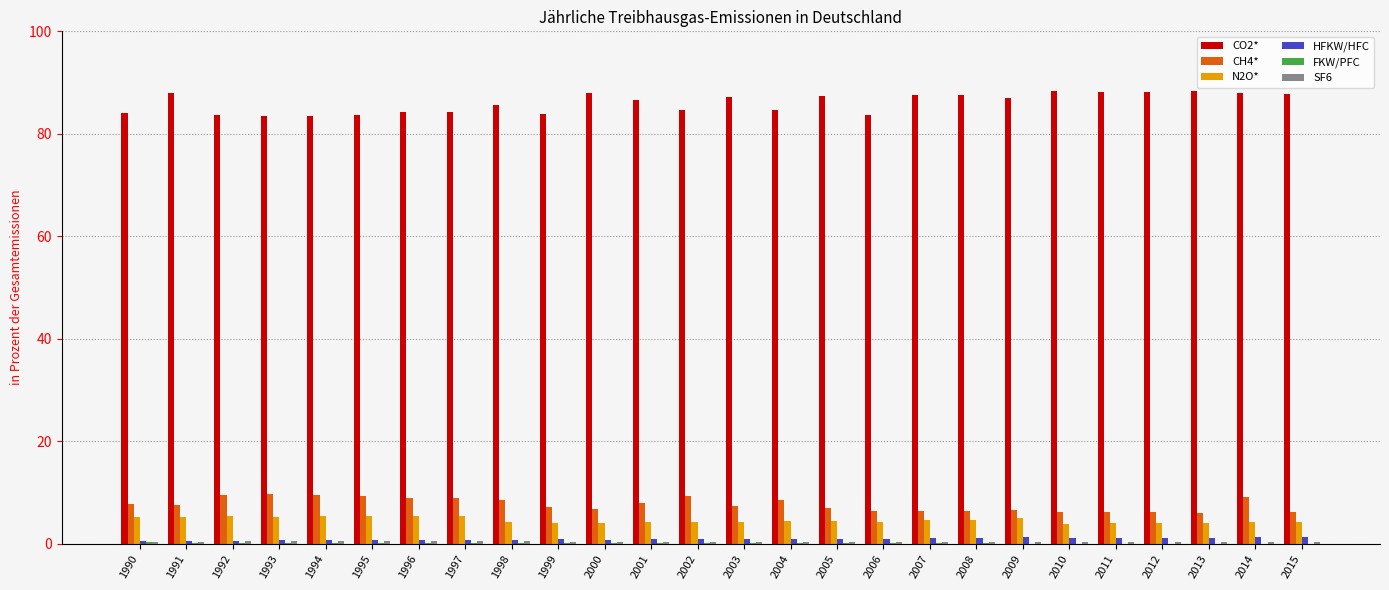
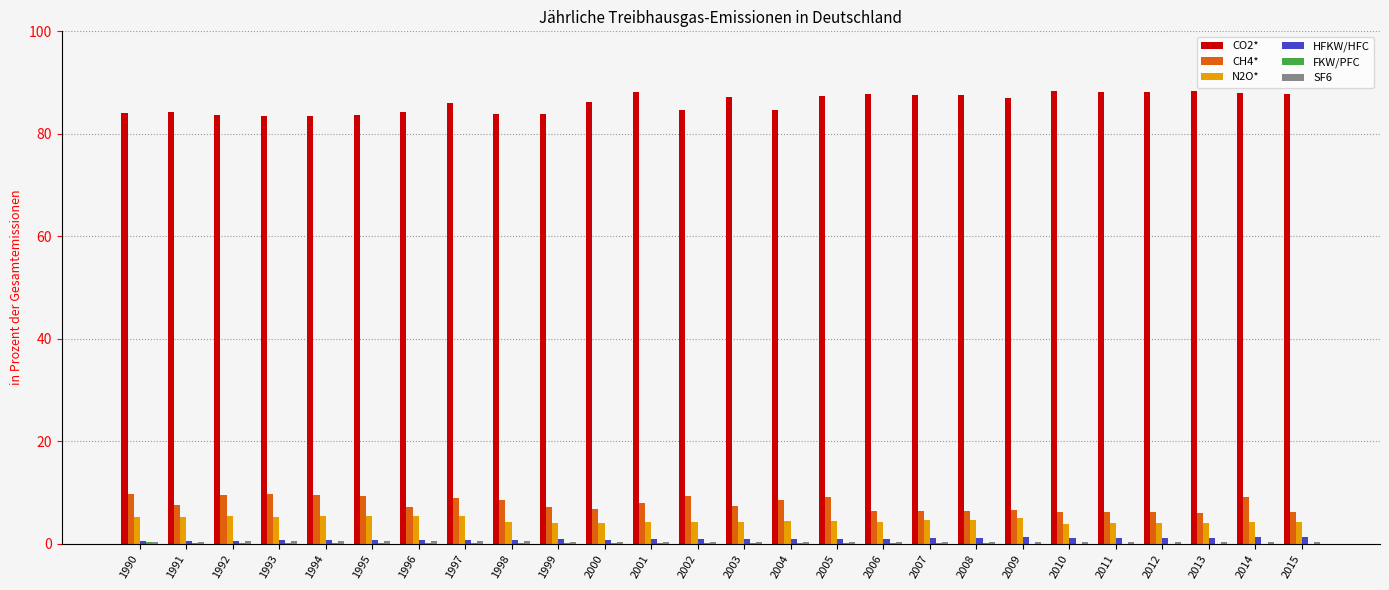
CH4*, 1990: 8 -> 10
CO2*, 1991: 88 -> 84
CH4*, 1996: 9 -> 7
CO2*, 1997: 84 -> 86
CO2*, 1998: 86 -> 84
CO2*, 2000: 88 -> 86
CO2*, 2001: 87 -> 88
CH4*, 2005: 7 -> 9
CO2*, 2006: 84 -> 88
